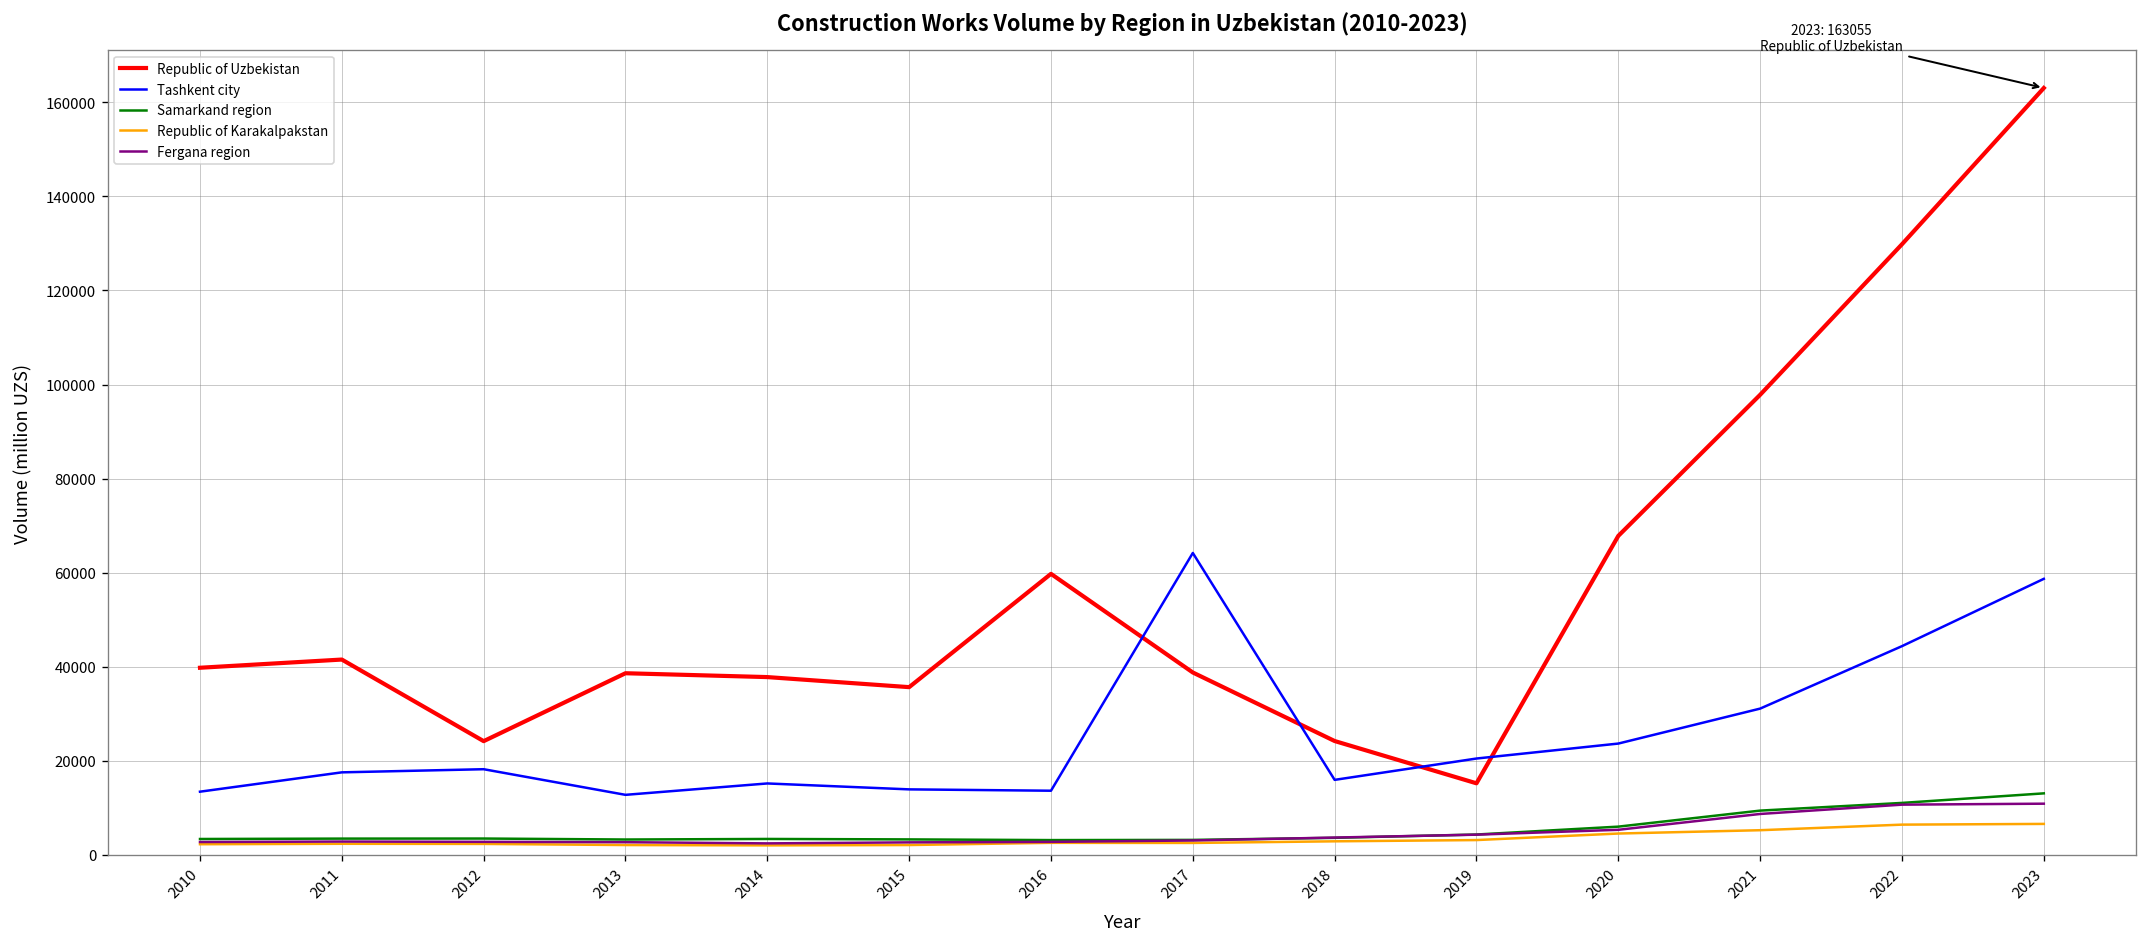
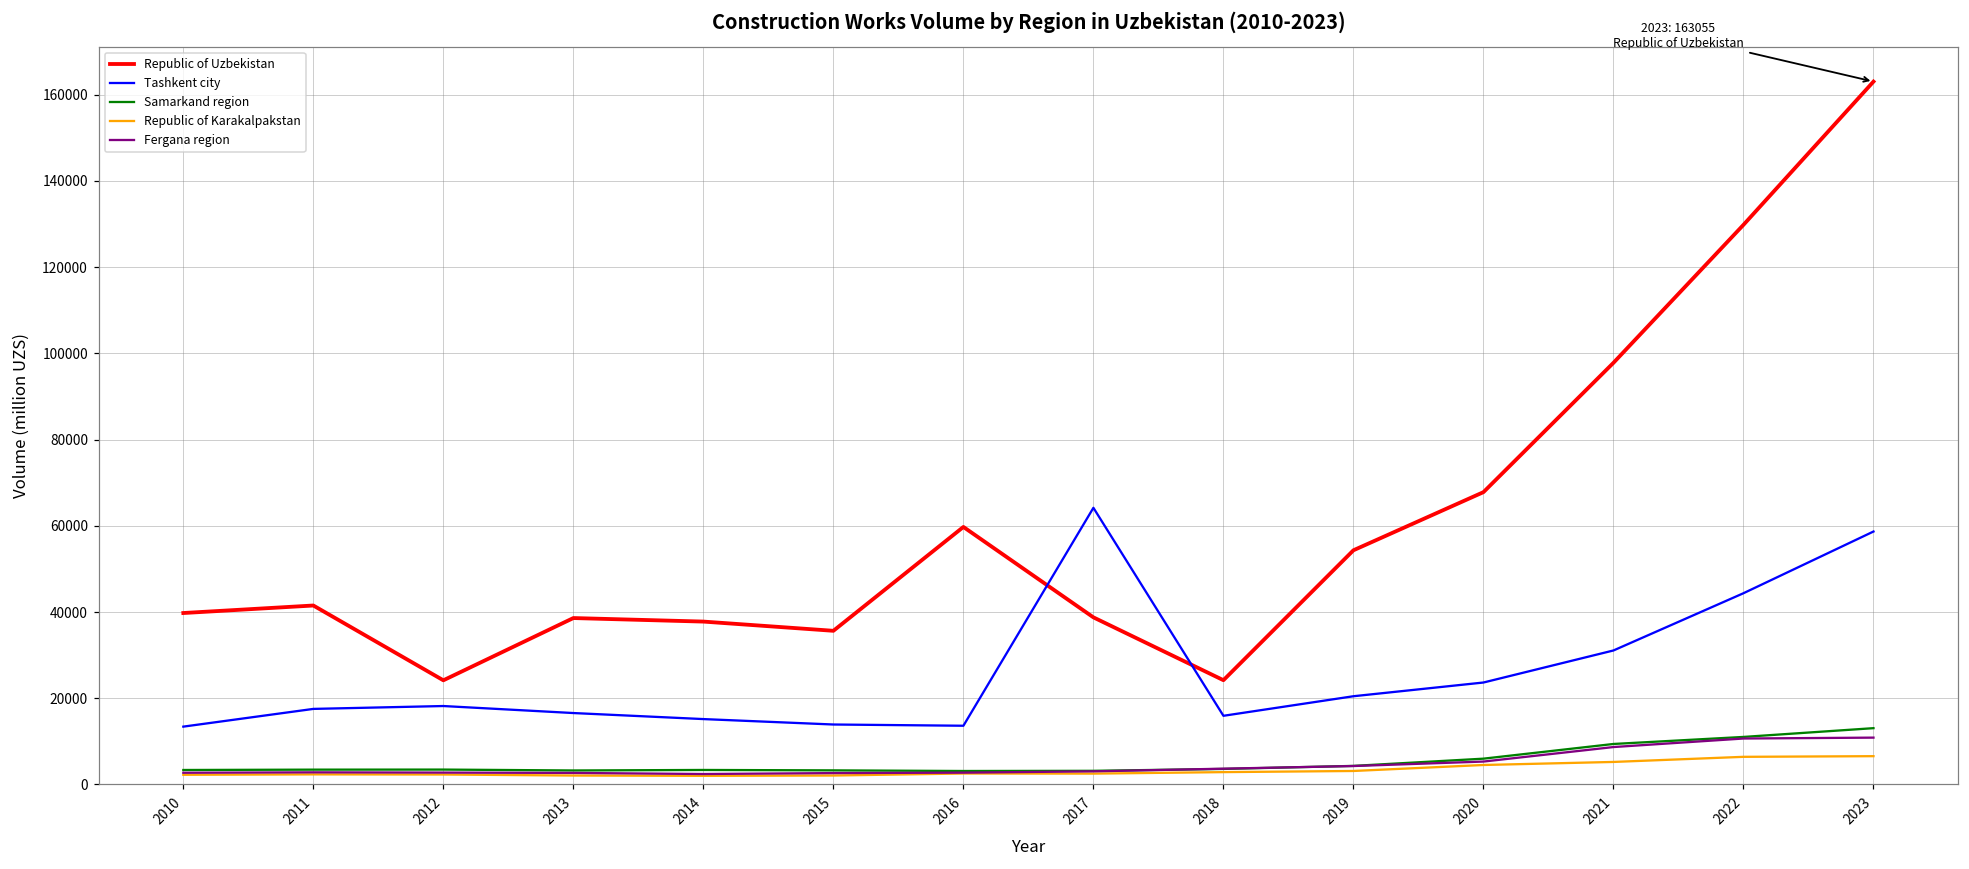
Tashkent city, 2013: 13000 -> 17000
Republic of Uzbekistan, 2019: 15000 -> 54000
